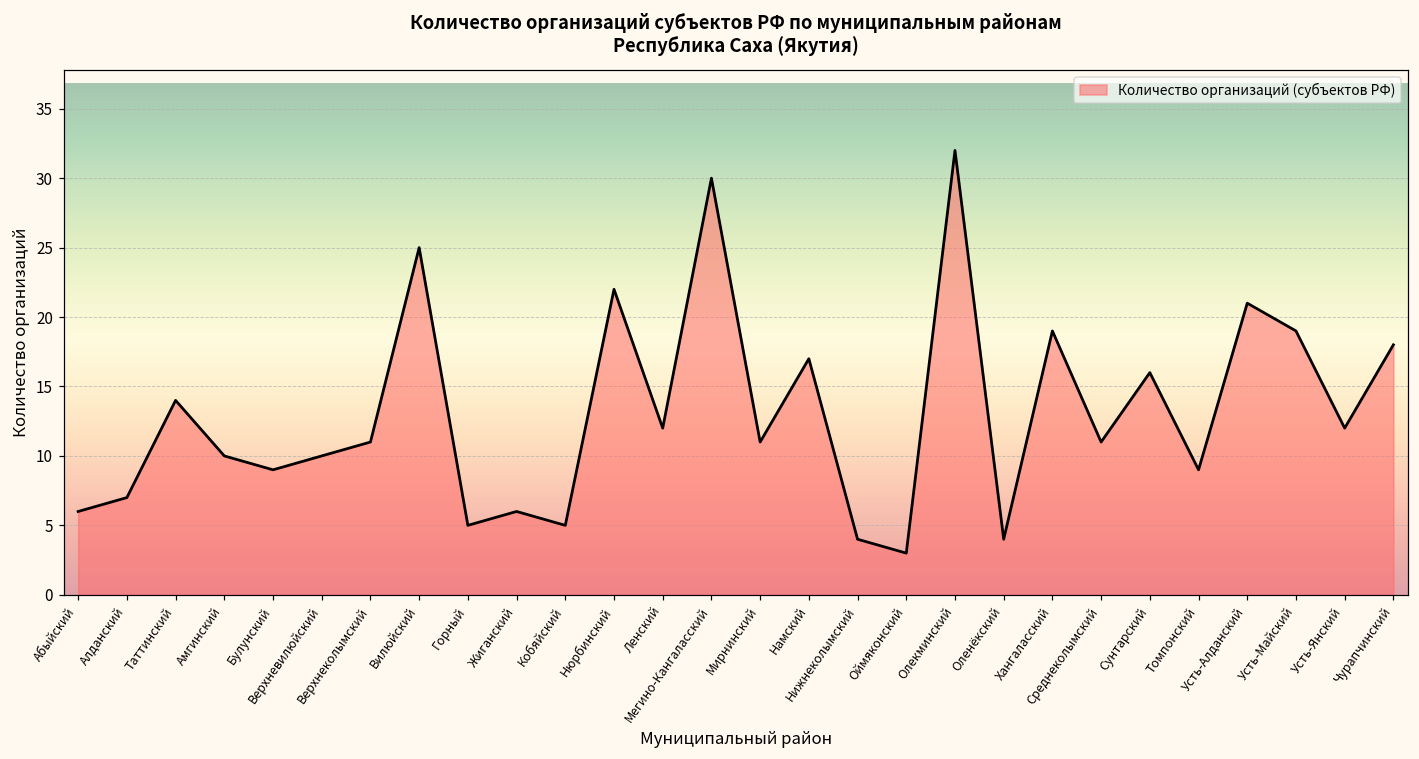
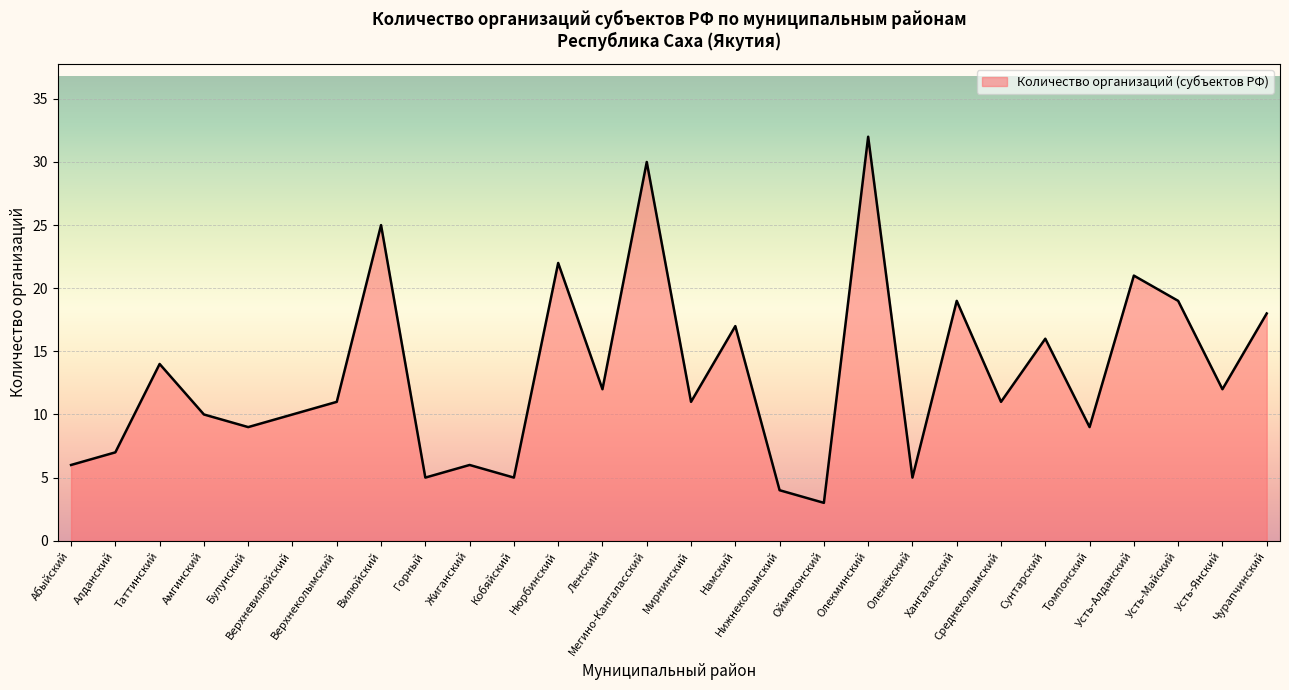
Оленёкский: 4 -> 5
